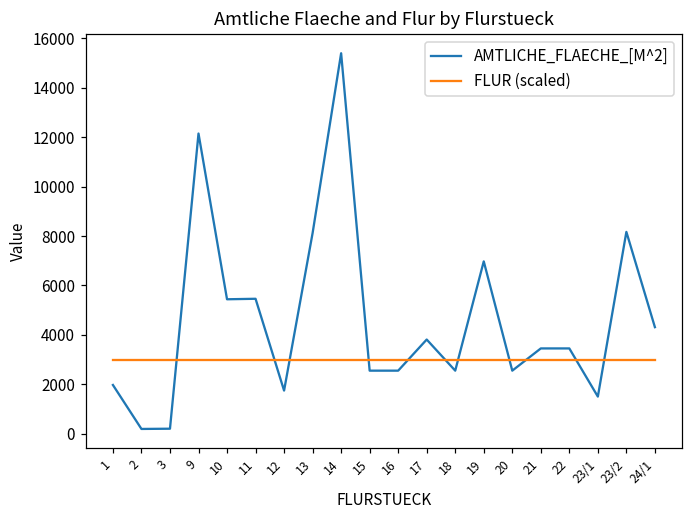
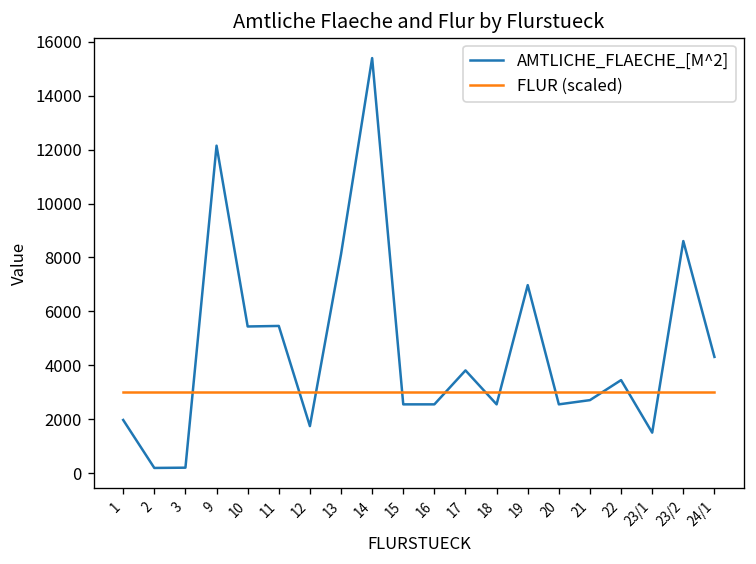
AMTLICHE_FLAECHE_[M^2], 21: 3500 -> 2700
AMTLICHE_FLAECHE_[M^2], 23/2: 8200 -> 8600
